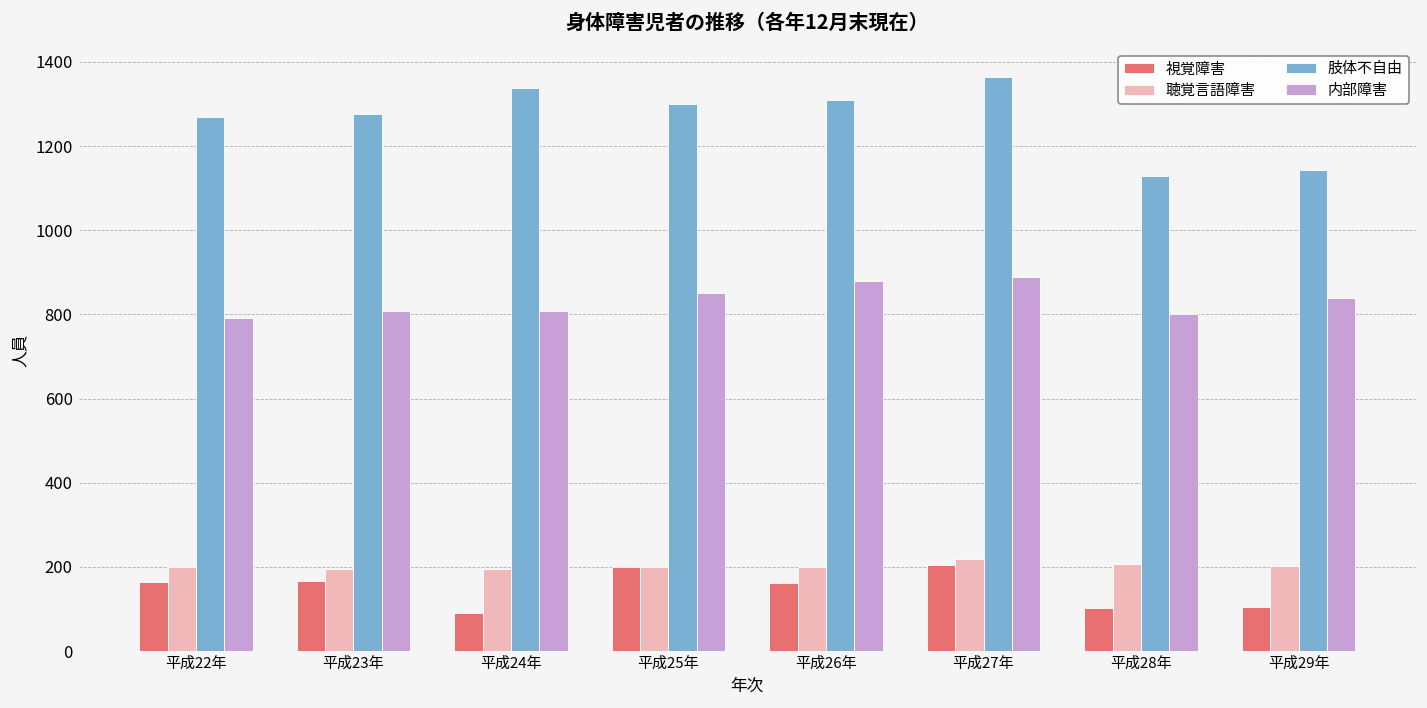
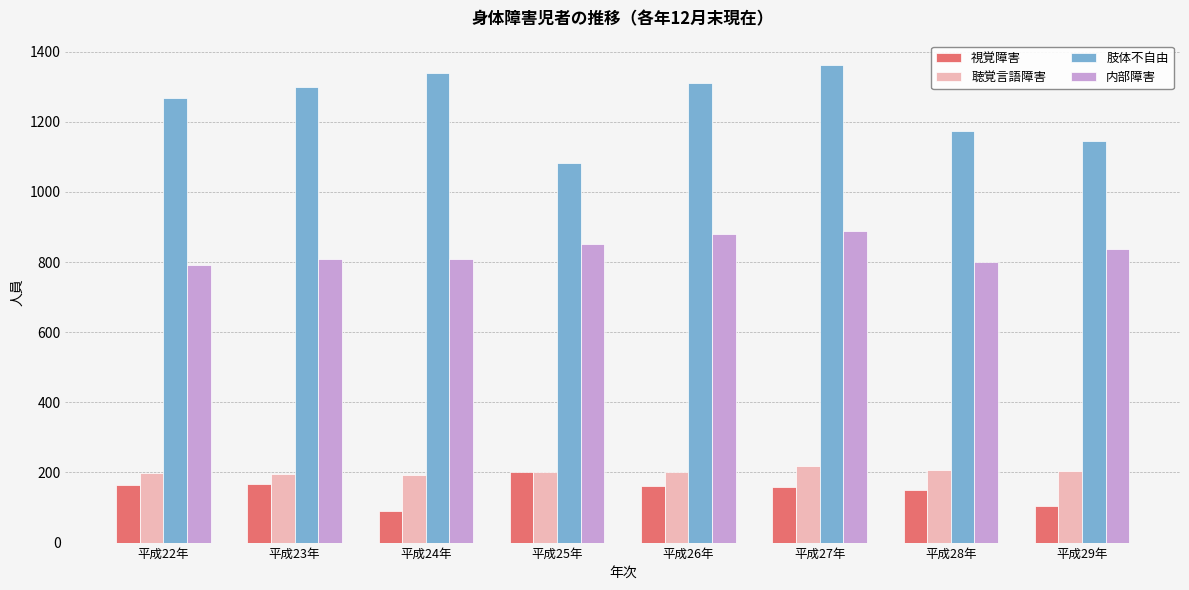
肢体不自由, 平成23年: 1280 -> 1300
肢体不自由, 平成25年: 1300 -> 1080
視覚障害, 平成27年: 200 -> 160
視覚障害, 平成28年: 100 -> 150
肢体不自由, 平成28年: 1130 -> 1170
